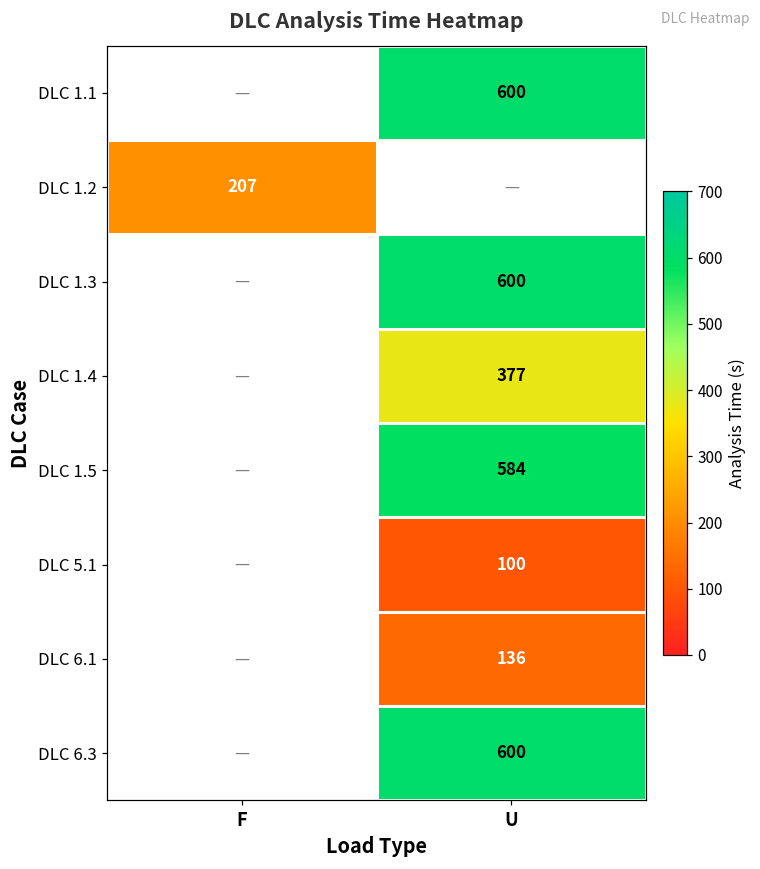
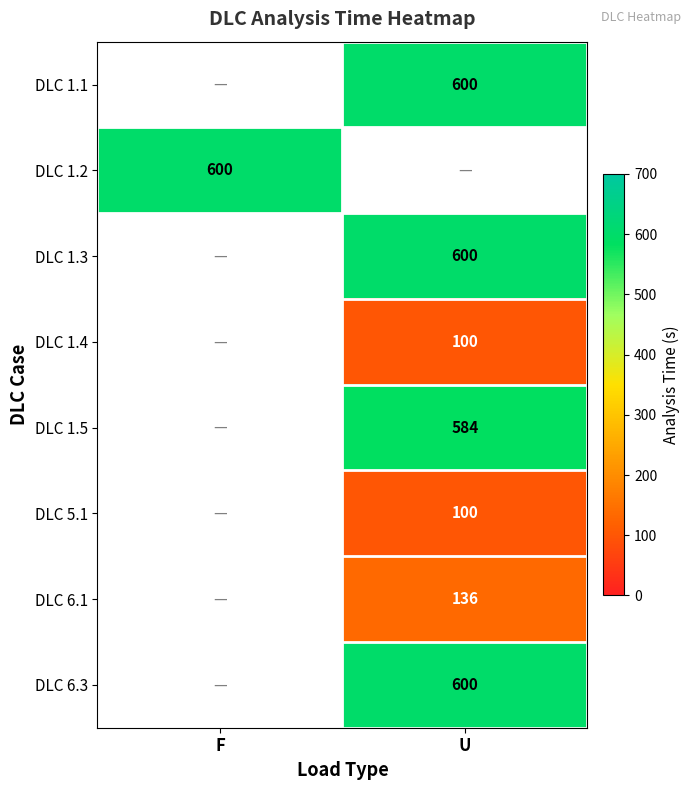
DLC 1.2, F: 207 -> 600
DLC 1.4, U: 377 -> 100
